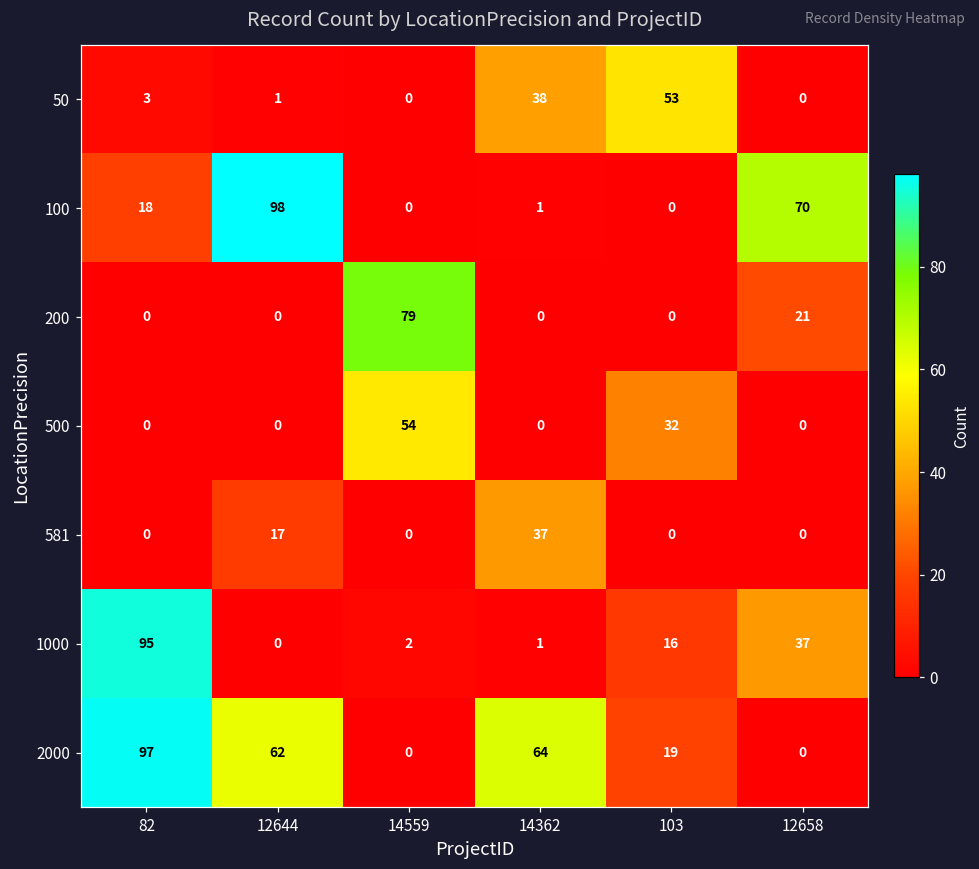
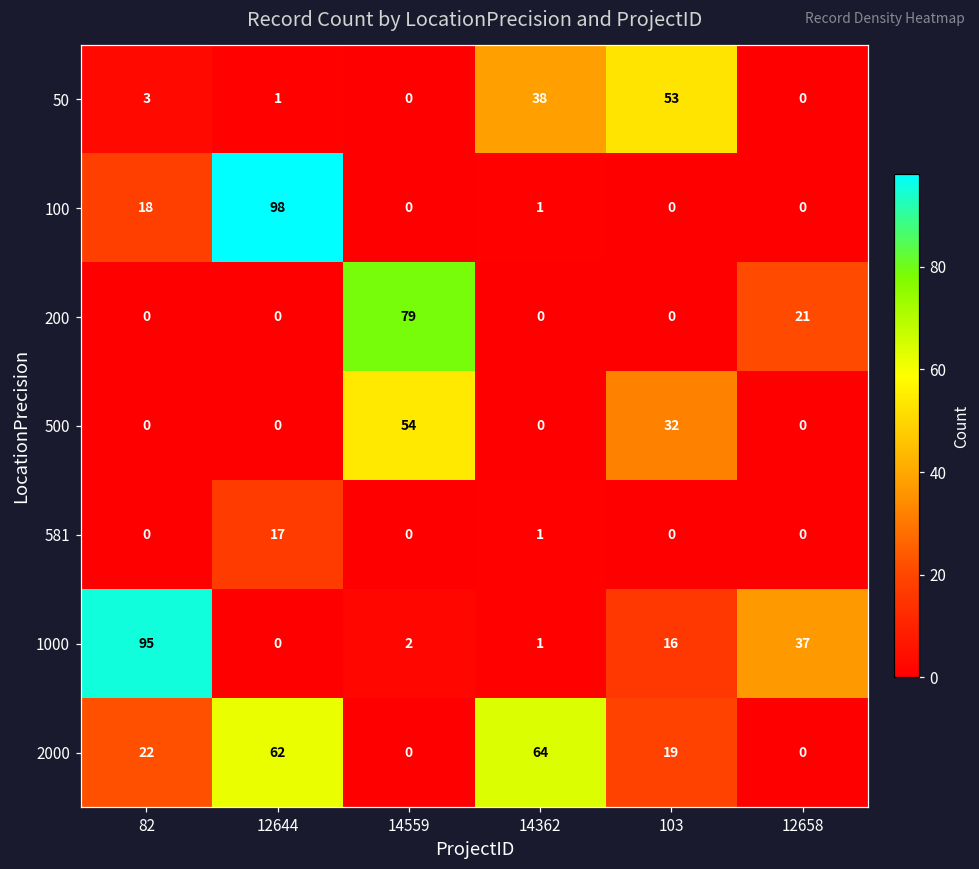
100, 12658: 70 -> 0
581, 14362: 37 -> 1
2000, 82: 97 -> 22
